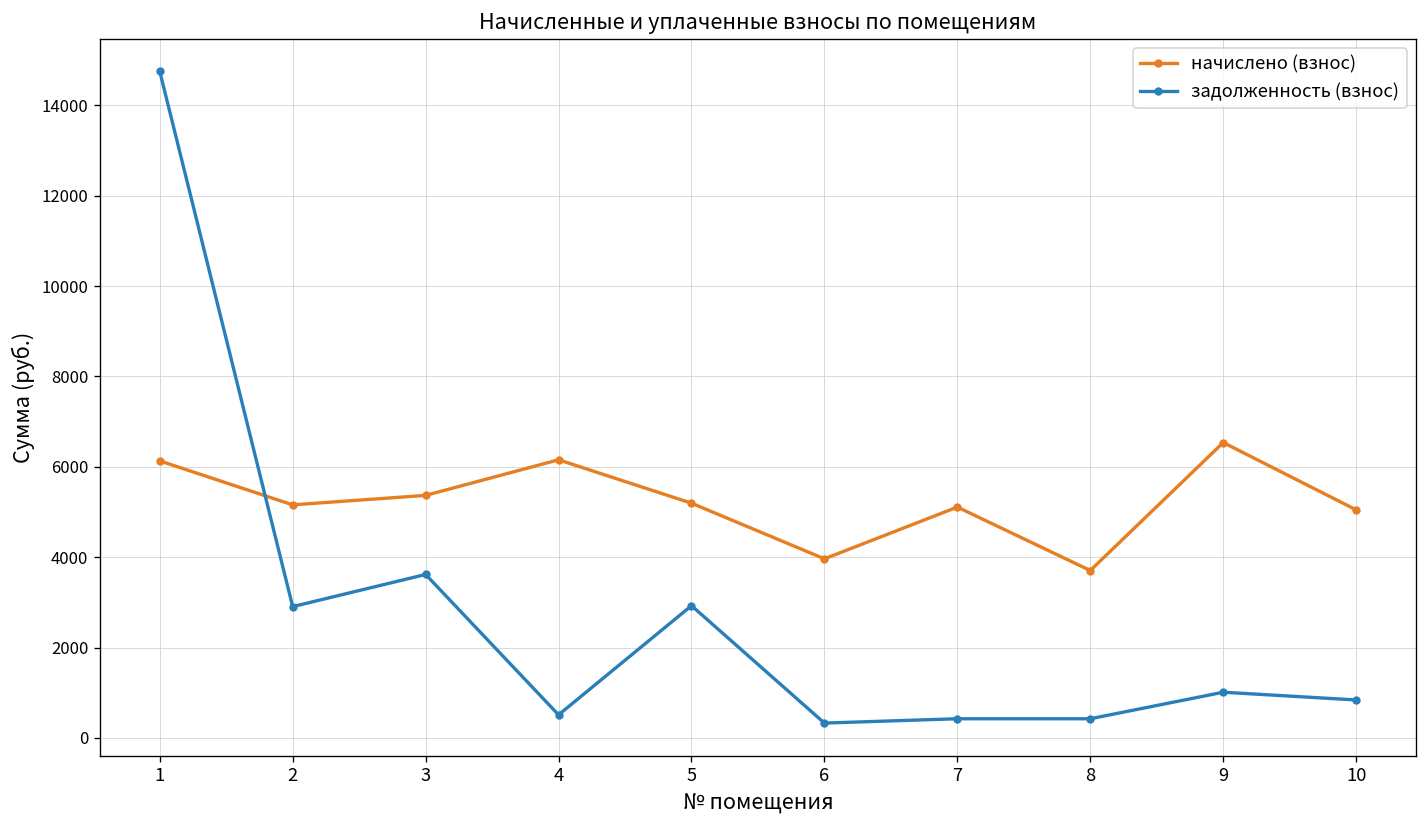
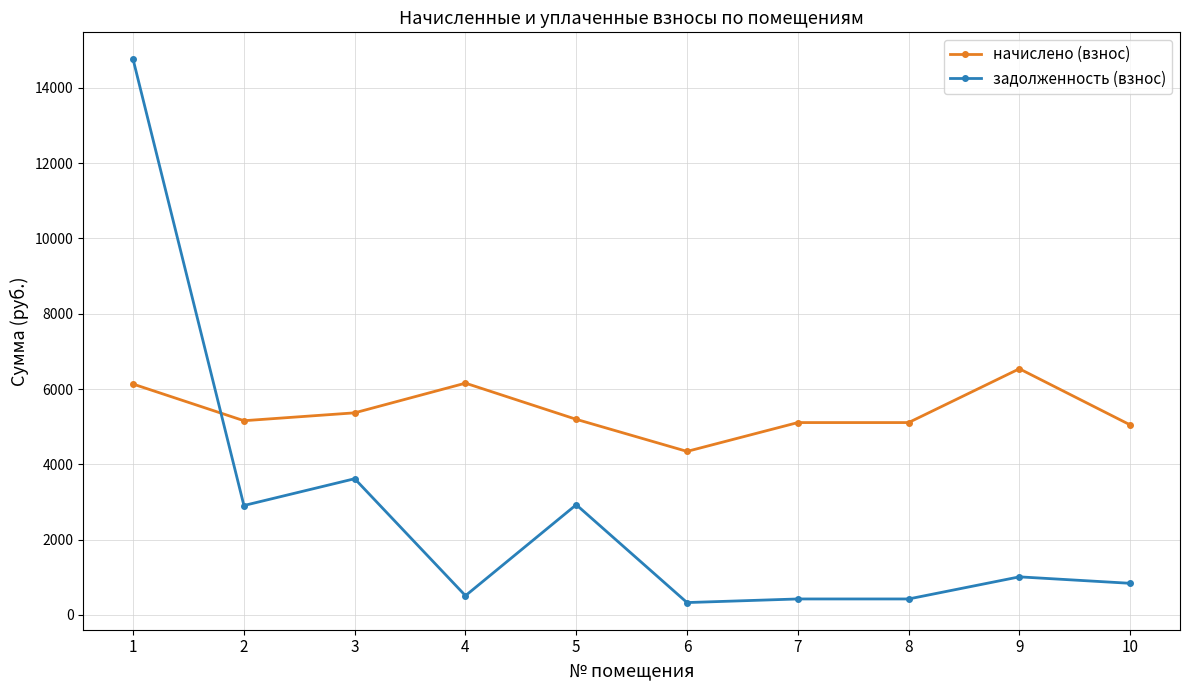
начислено (взнос), 6: 4000 -> 4300
начислено (взнос), 8: 3700 -> 5100
